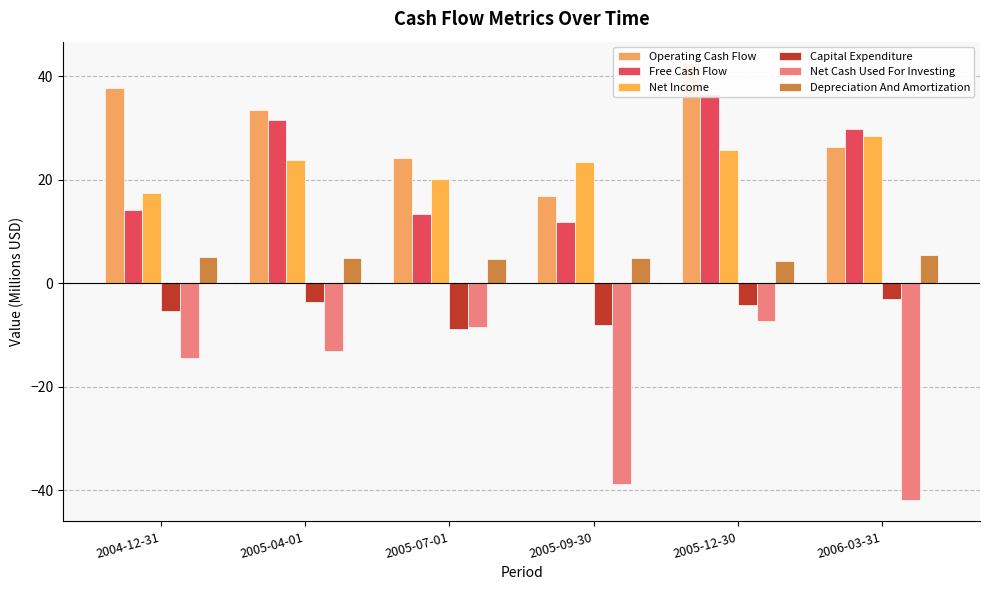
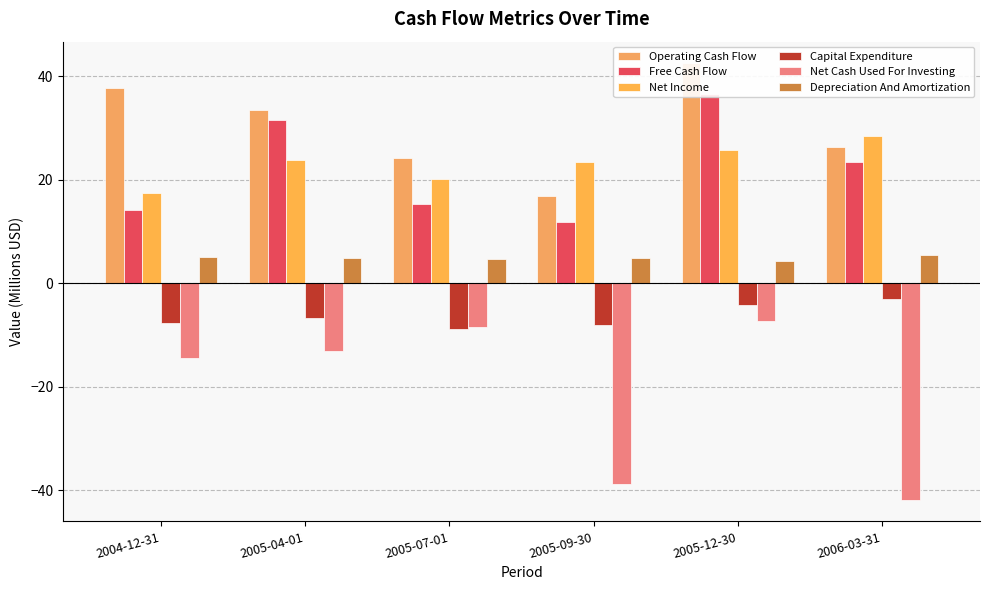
Capital Expenditure, 2004-12-31: -5 -> -8
Capital Expenditure, 2005-04-01: -4 -> -7
Free Cash Flow, 2005-07-01: 13 -> 15
Free Cash Flow, 2006-03-31: 30 -> 23
